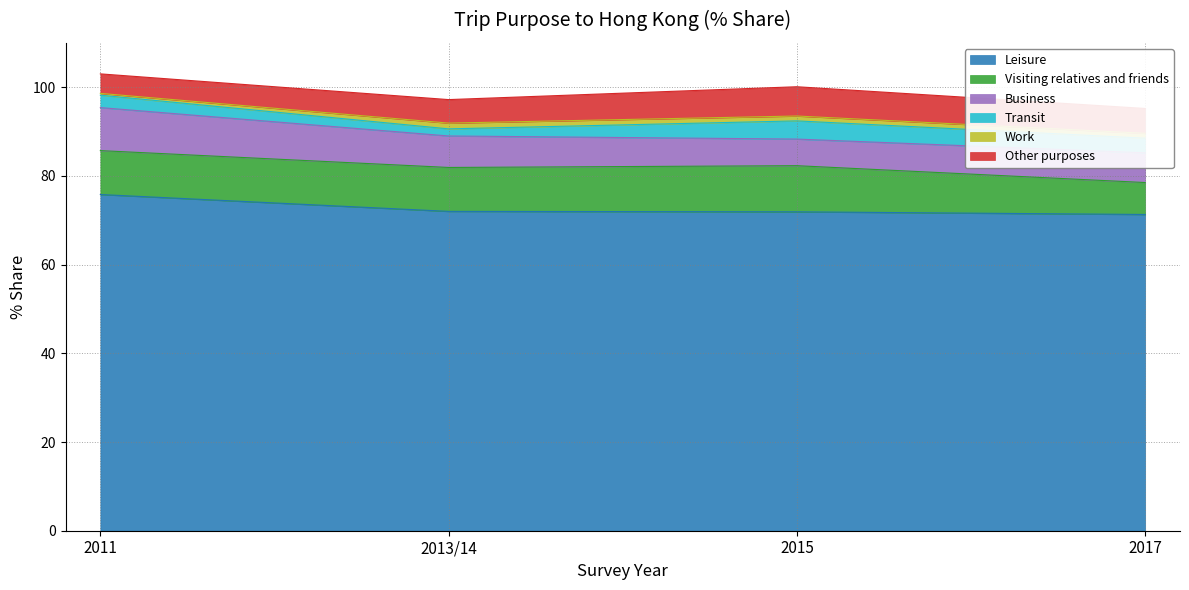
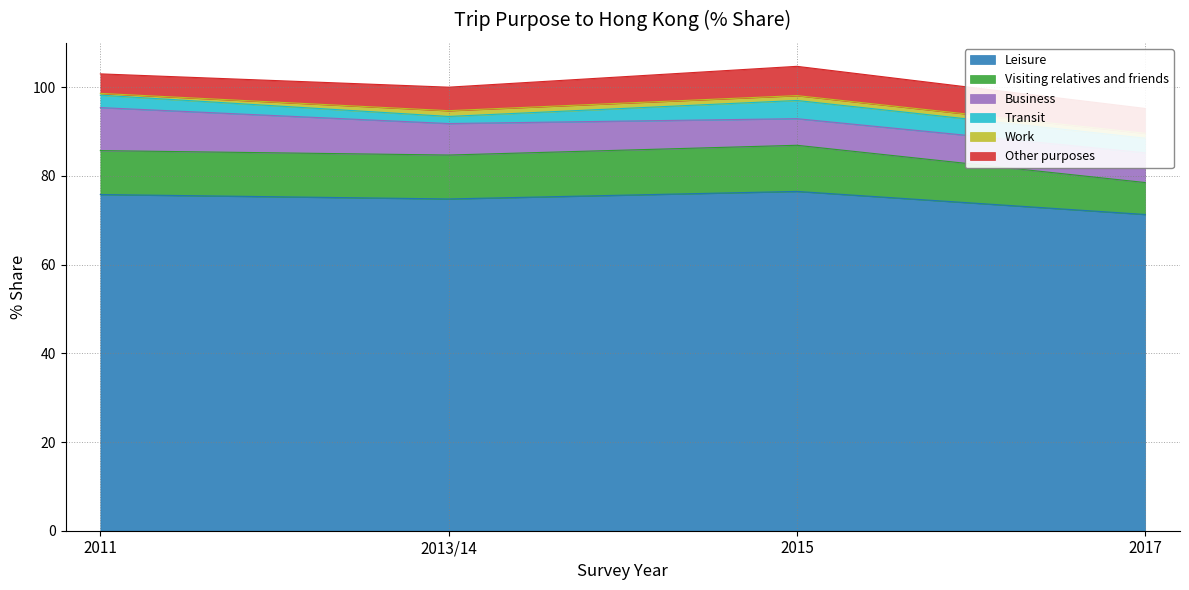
Leisure, 2013/14: 72 -> 75
Leisure, 2015: 72 -> 77
